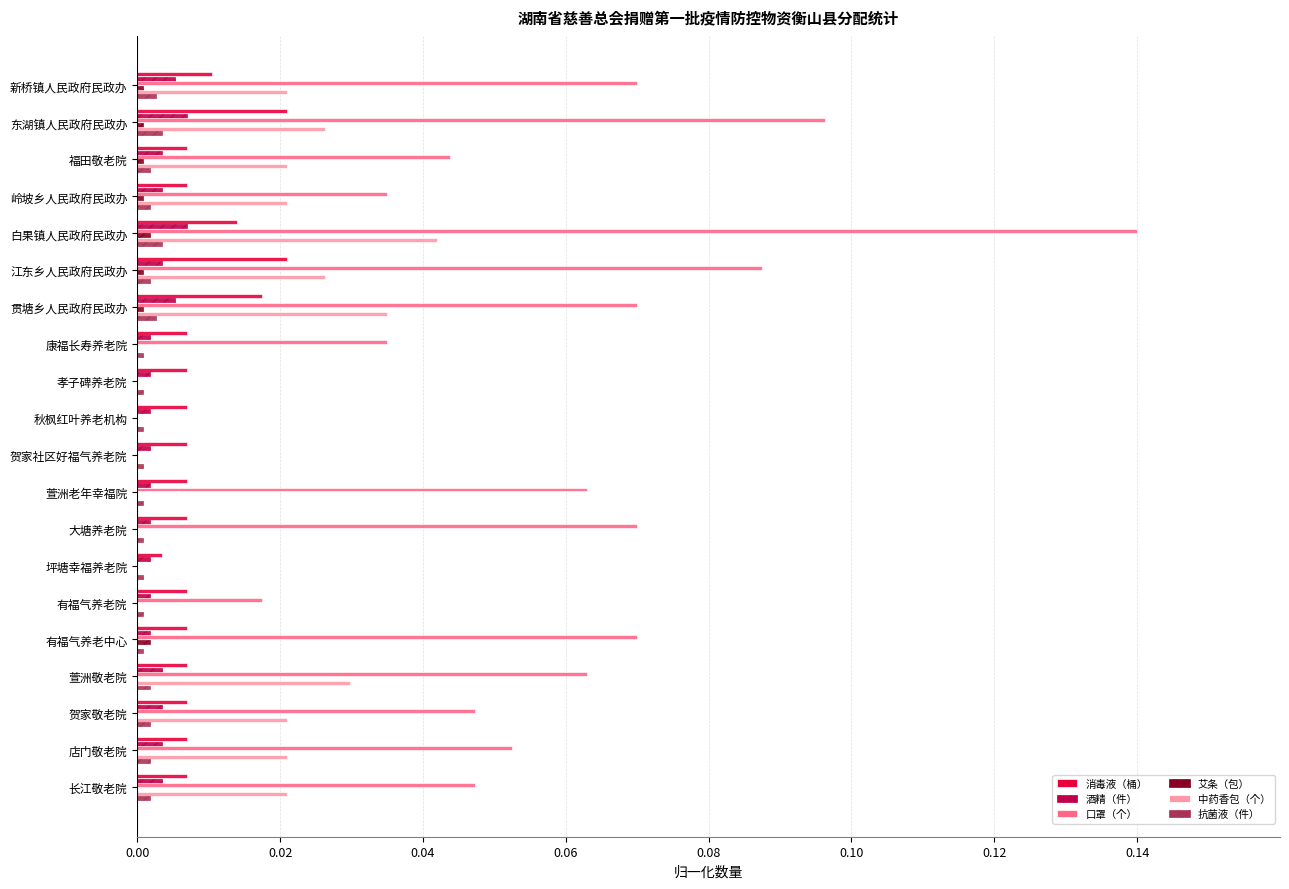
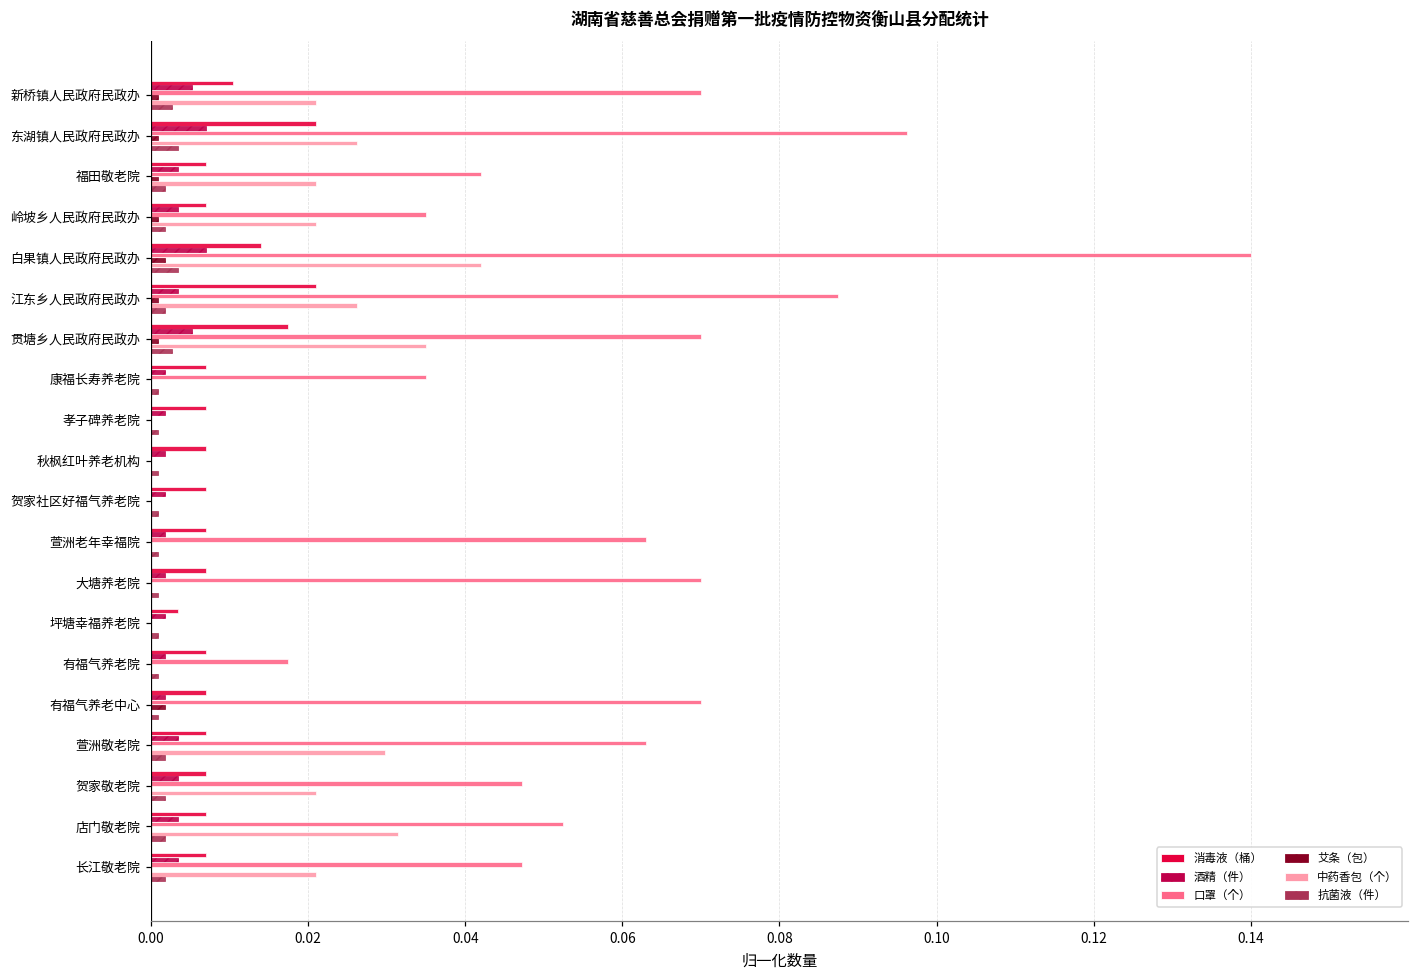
口罩（个）, 福田敬老院: 0.044 -> 0.042
中药香包（个）, 店门敬老院: 0.021 -> 0.032
